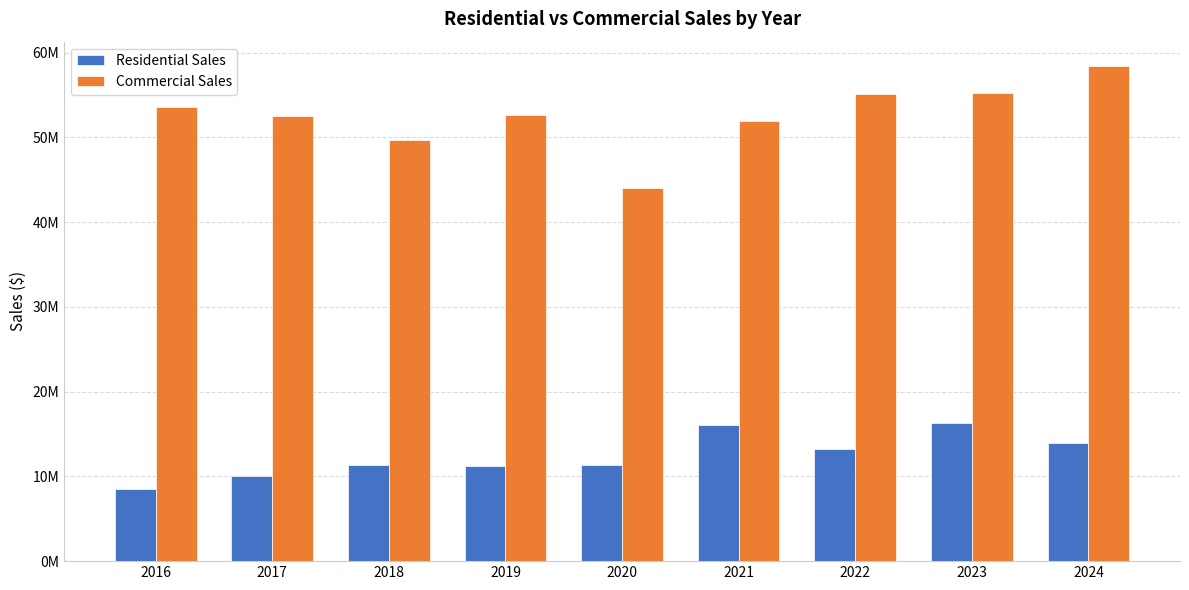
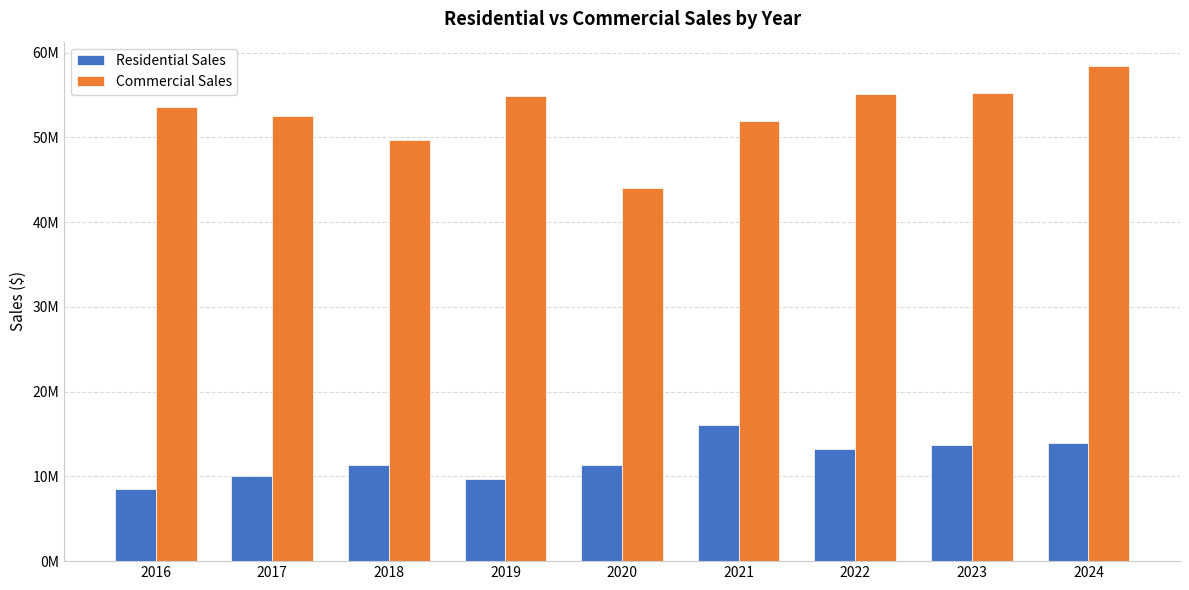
Residential Sales, 2019: 11000000 -> 10000000
Commercial Sales, 2019: 53000000 -> 55000000
Residential Sales, 2023: 16000000 -> 14000000
